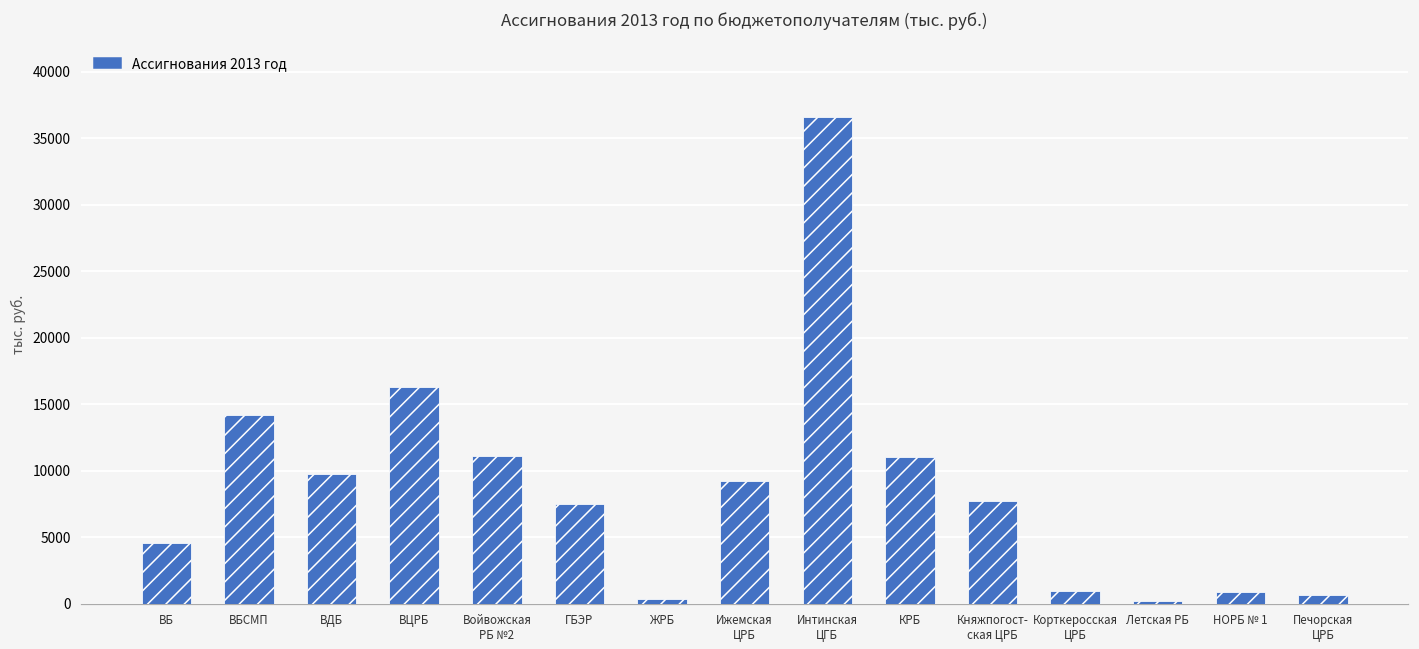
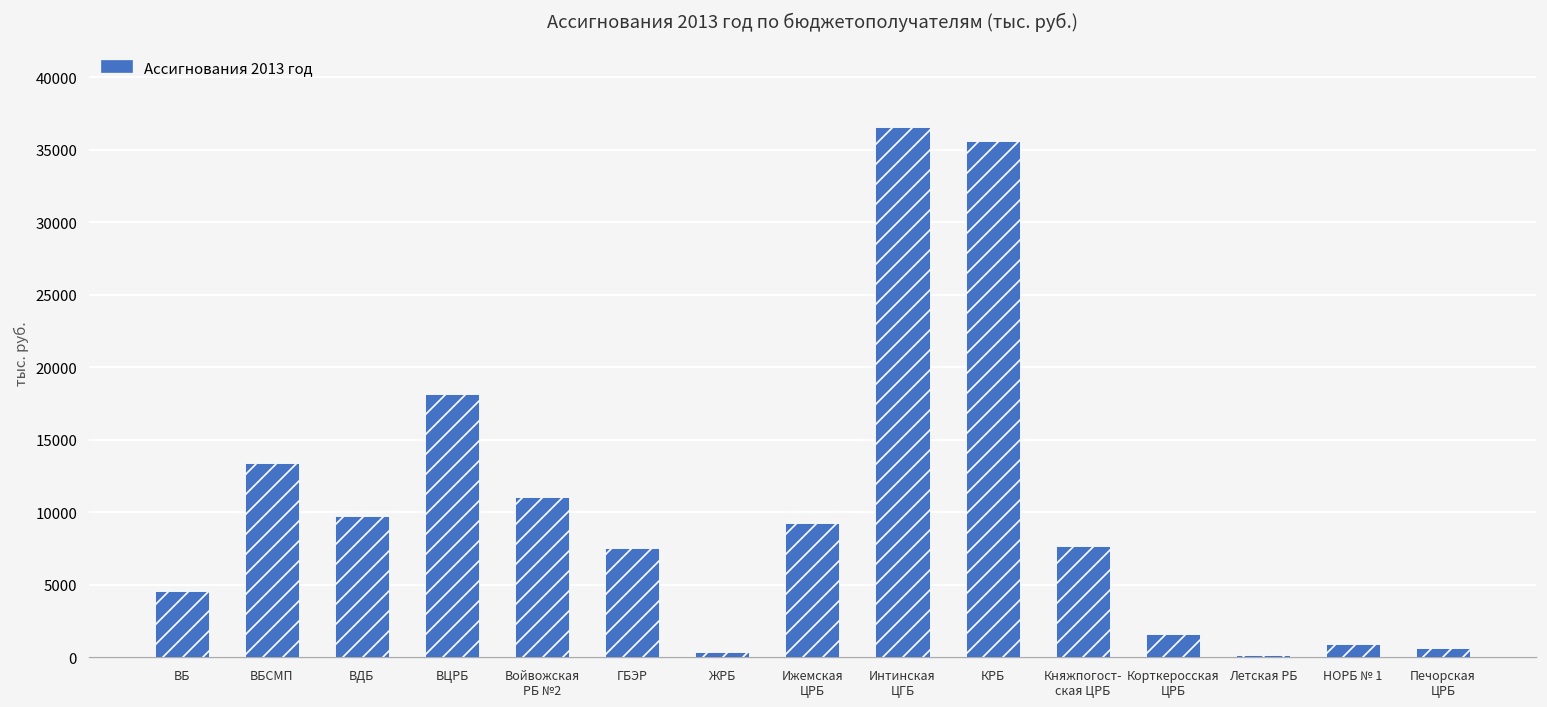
ВБСМП: 14200 -> 13400
ВЦРБ: 16300 -> 18100
КРБ: 11000 -> 35600
Корткеросская ЦРБ: 1000 -> 1600
